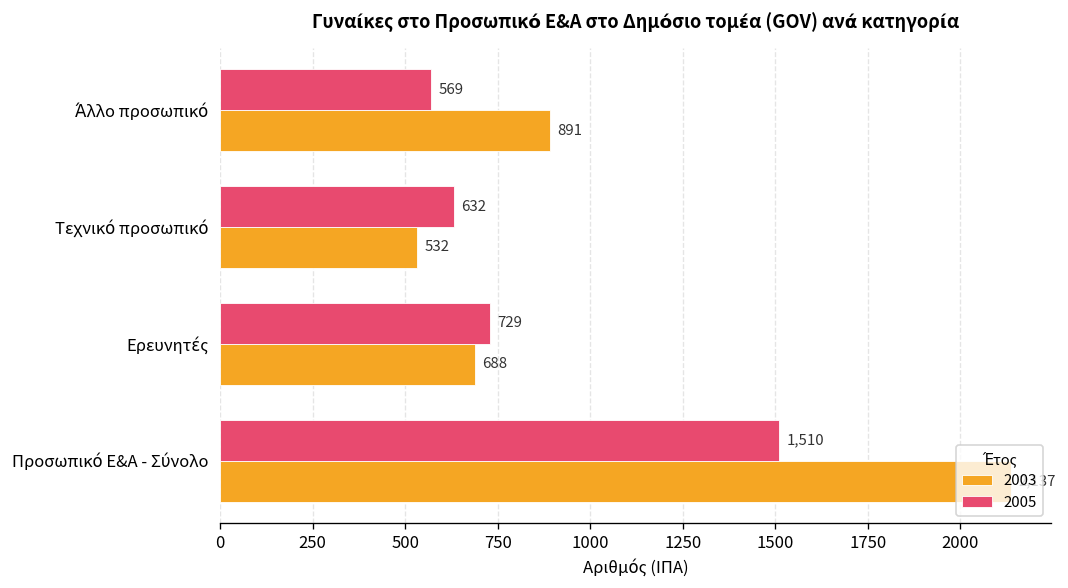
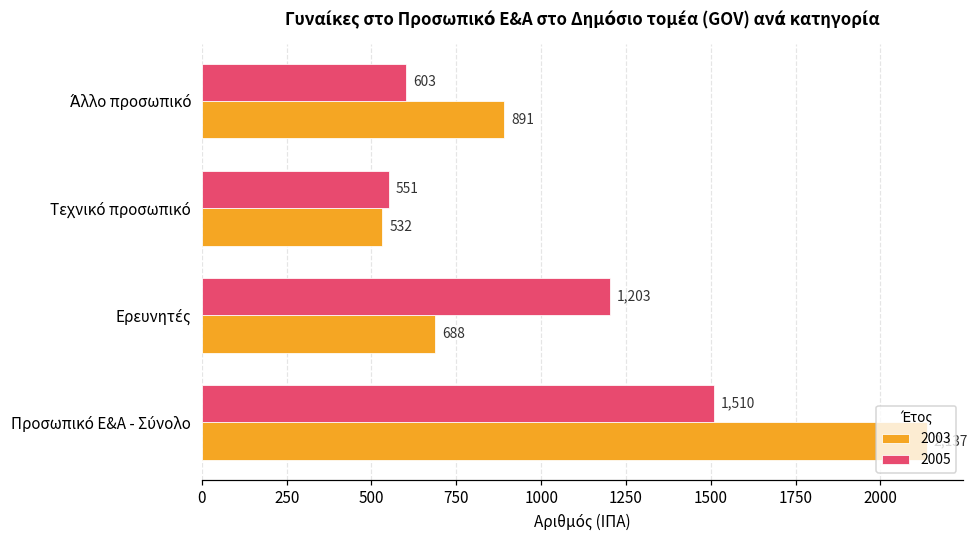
2005, Άλλο προσωπικό: 569 -> 603
2005, Τεχνικό προσωπικό: 632 -> 551
2005, Ερευνητές: 729 -> 1,203
